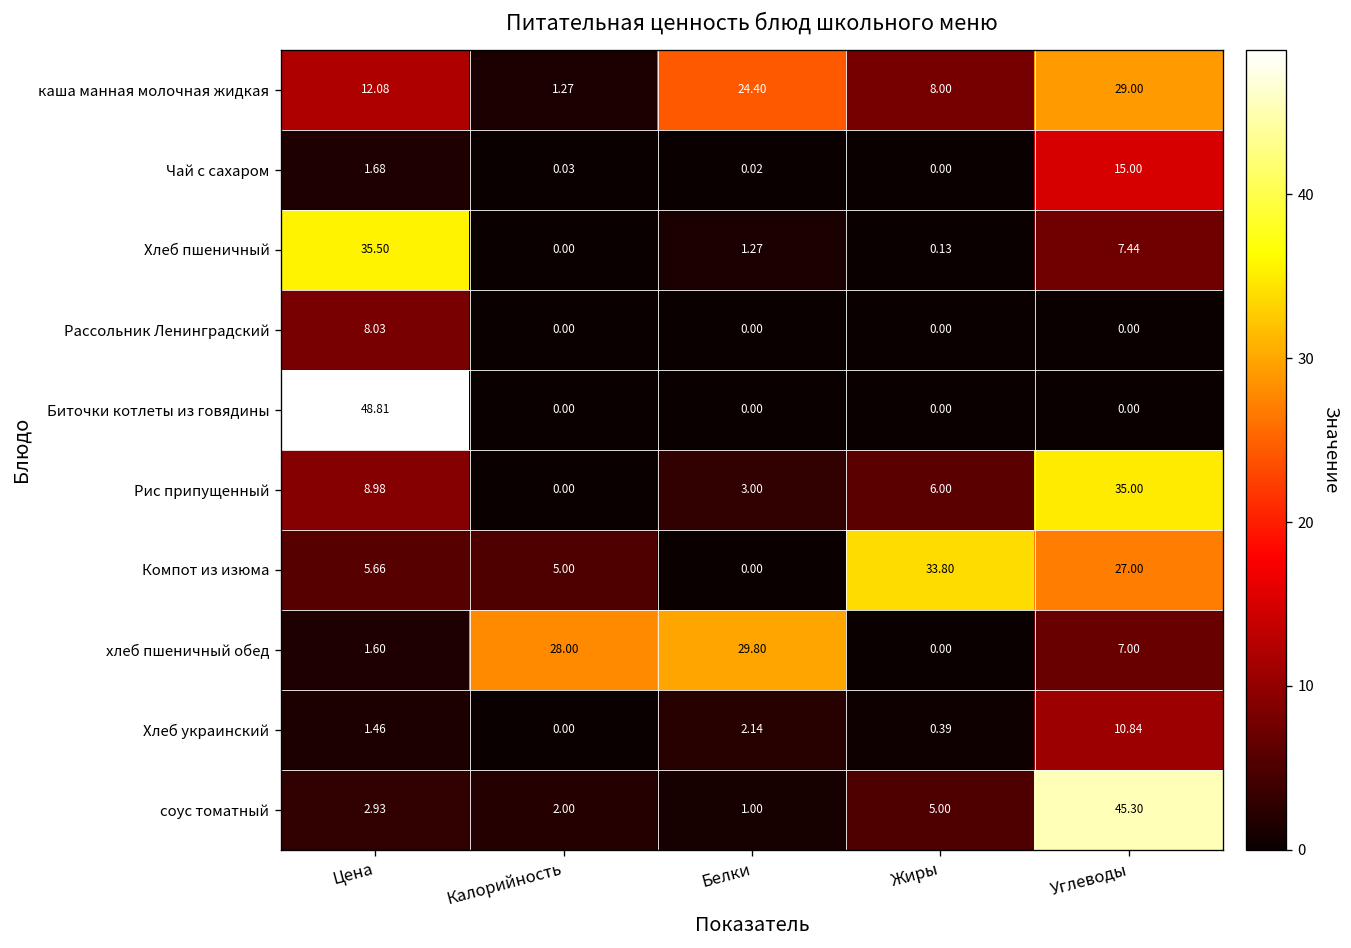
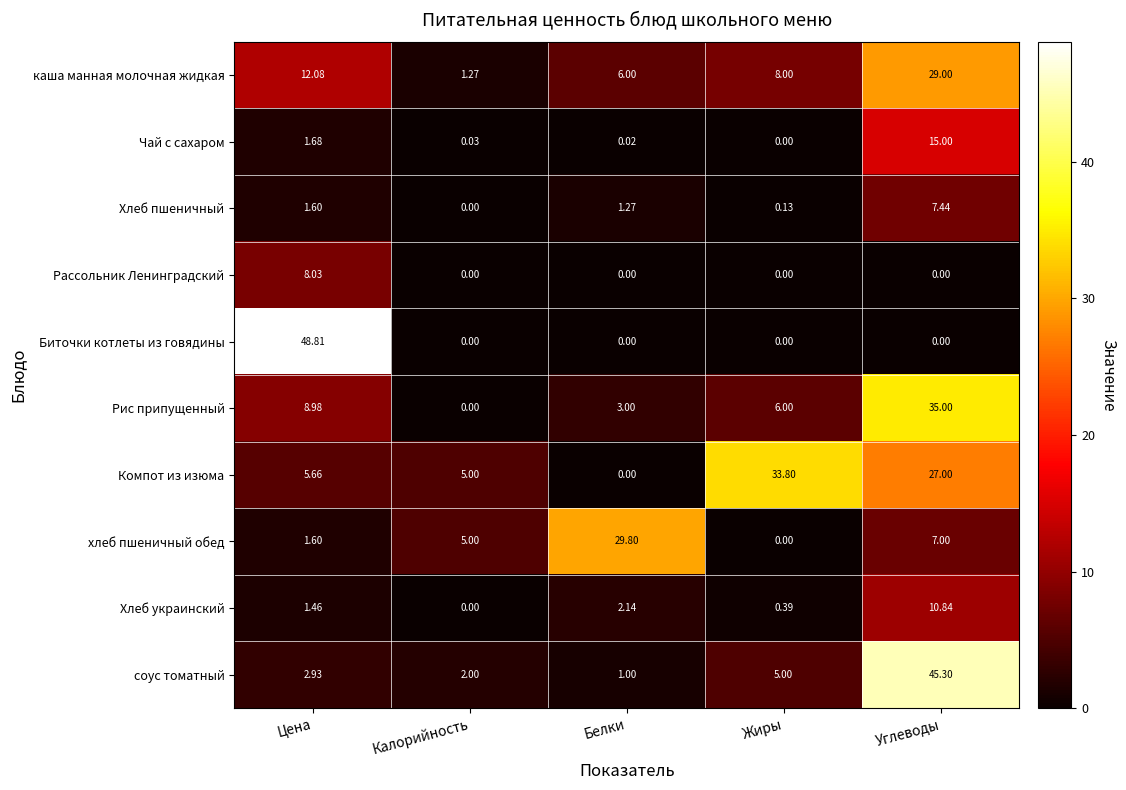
каша манная молочная жидкая, Белки: 24.40 -> 6.00
Хлеб пшеничный, Цена: 35.50 -> 1.60
хлеб пшеничный обед, Калорийность: 28.00 -> 5.00
